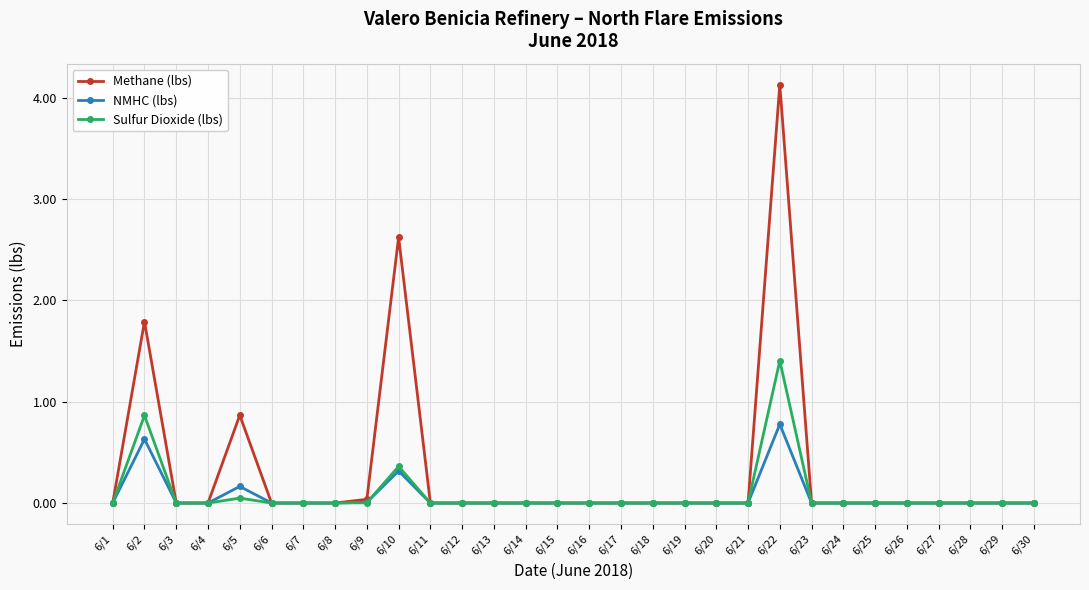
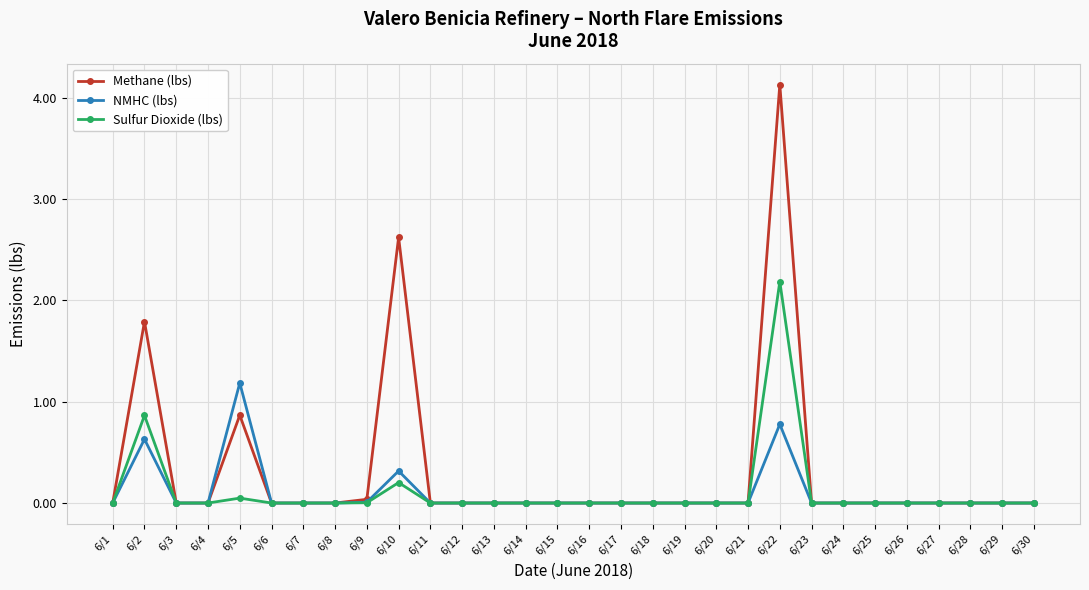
NMHC (lbs), 6/5: 0.16 -> 1.19
Sulfur Dioxide (lbs), 6/10: 0.36 -> 0.20
Sulfur Dioxide (lbs), 6/22: 1.41 -> 2.19
